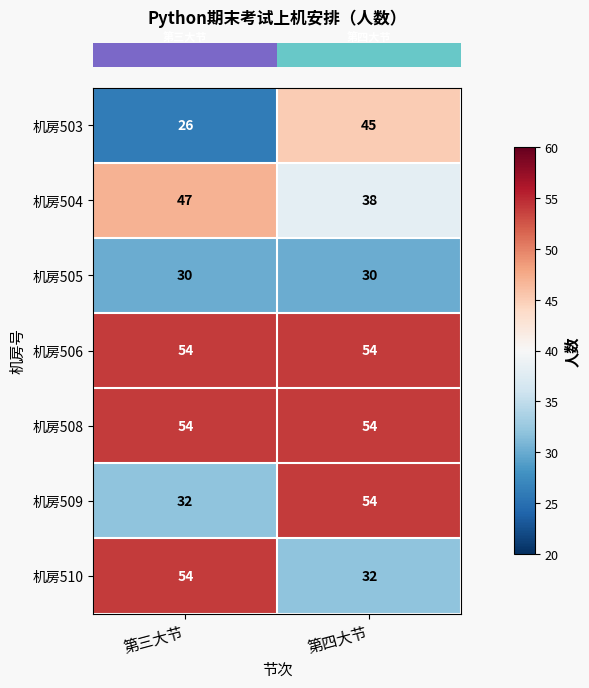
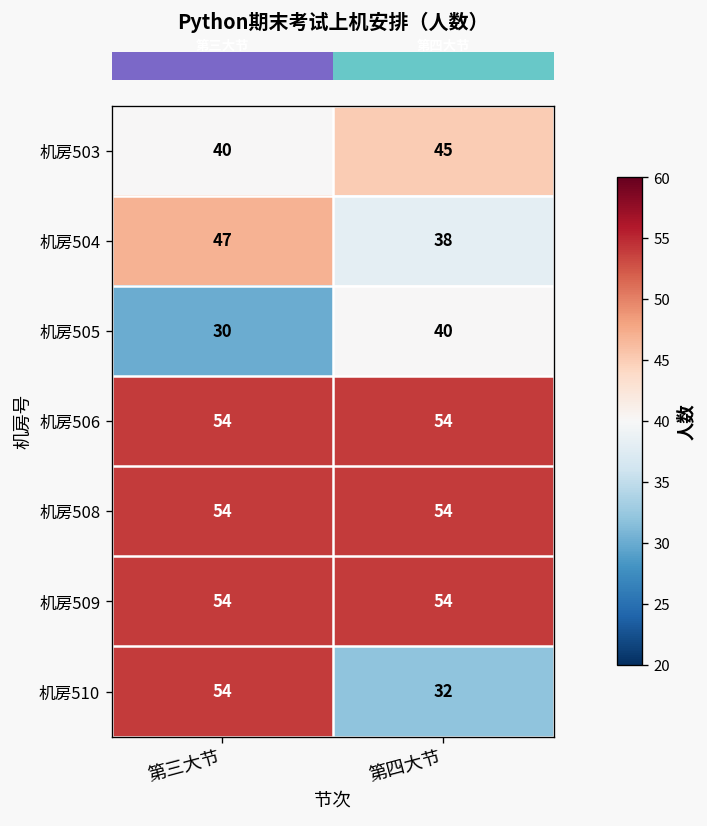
机房503, 第三大节: 26 -> 40
机房505, 第四大节: 30 -> 40
机房509, 第三大节: 32 -> 54
